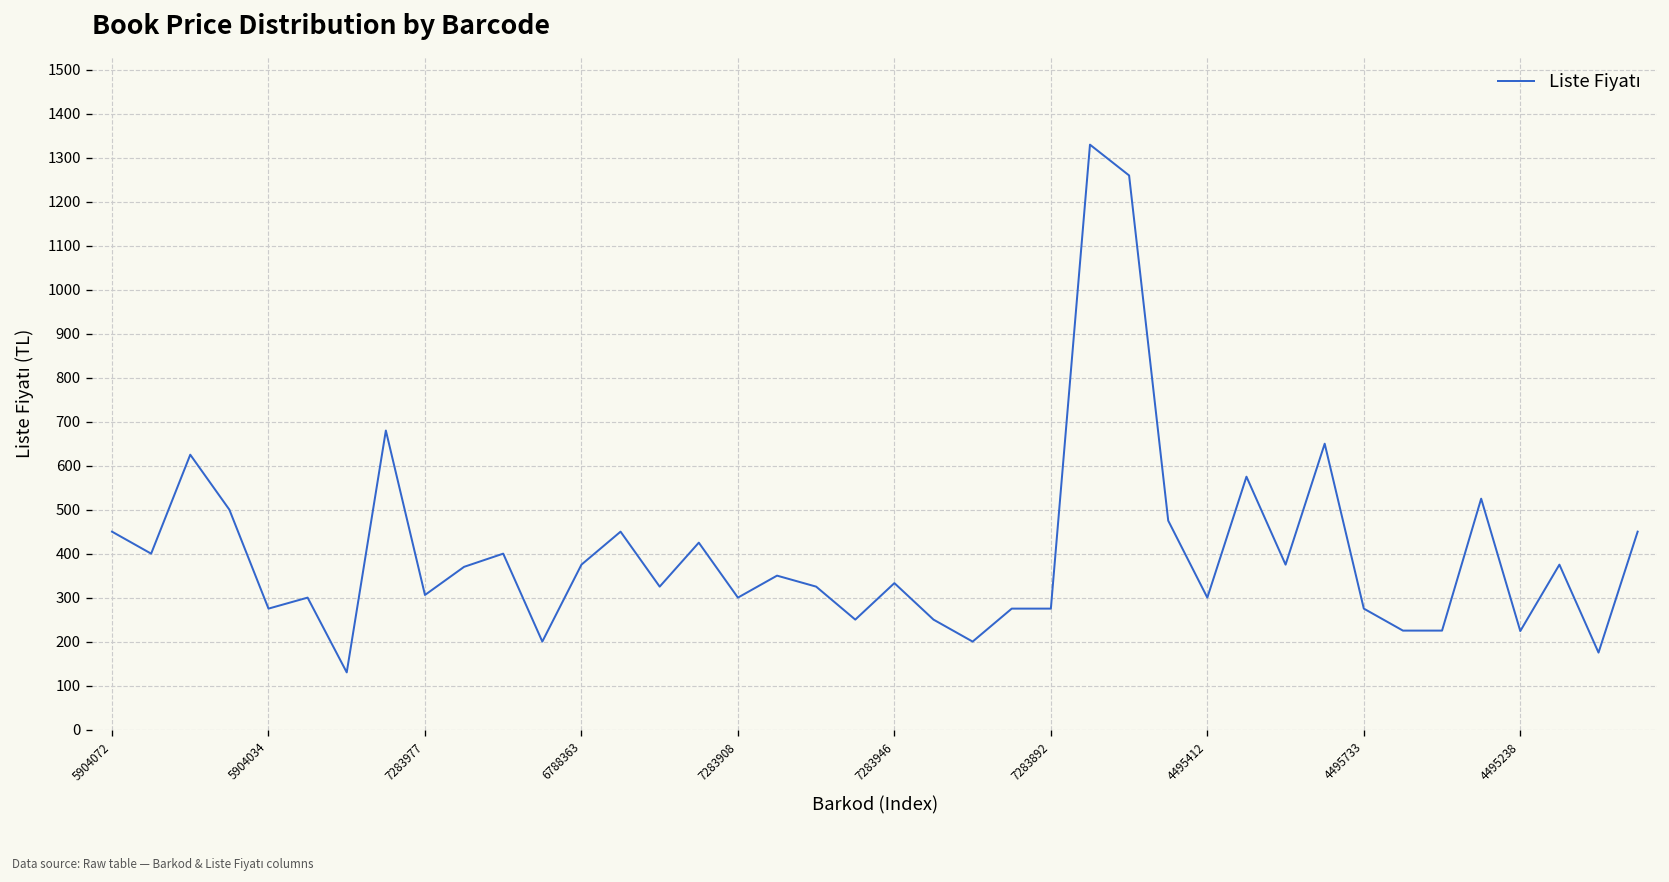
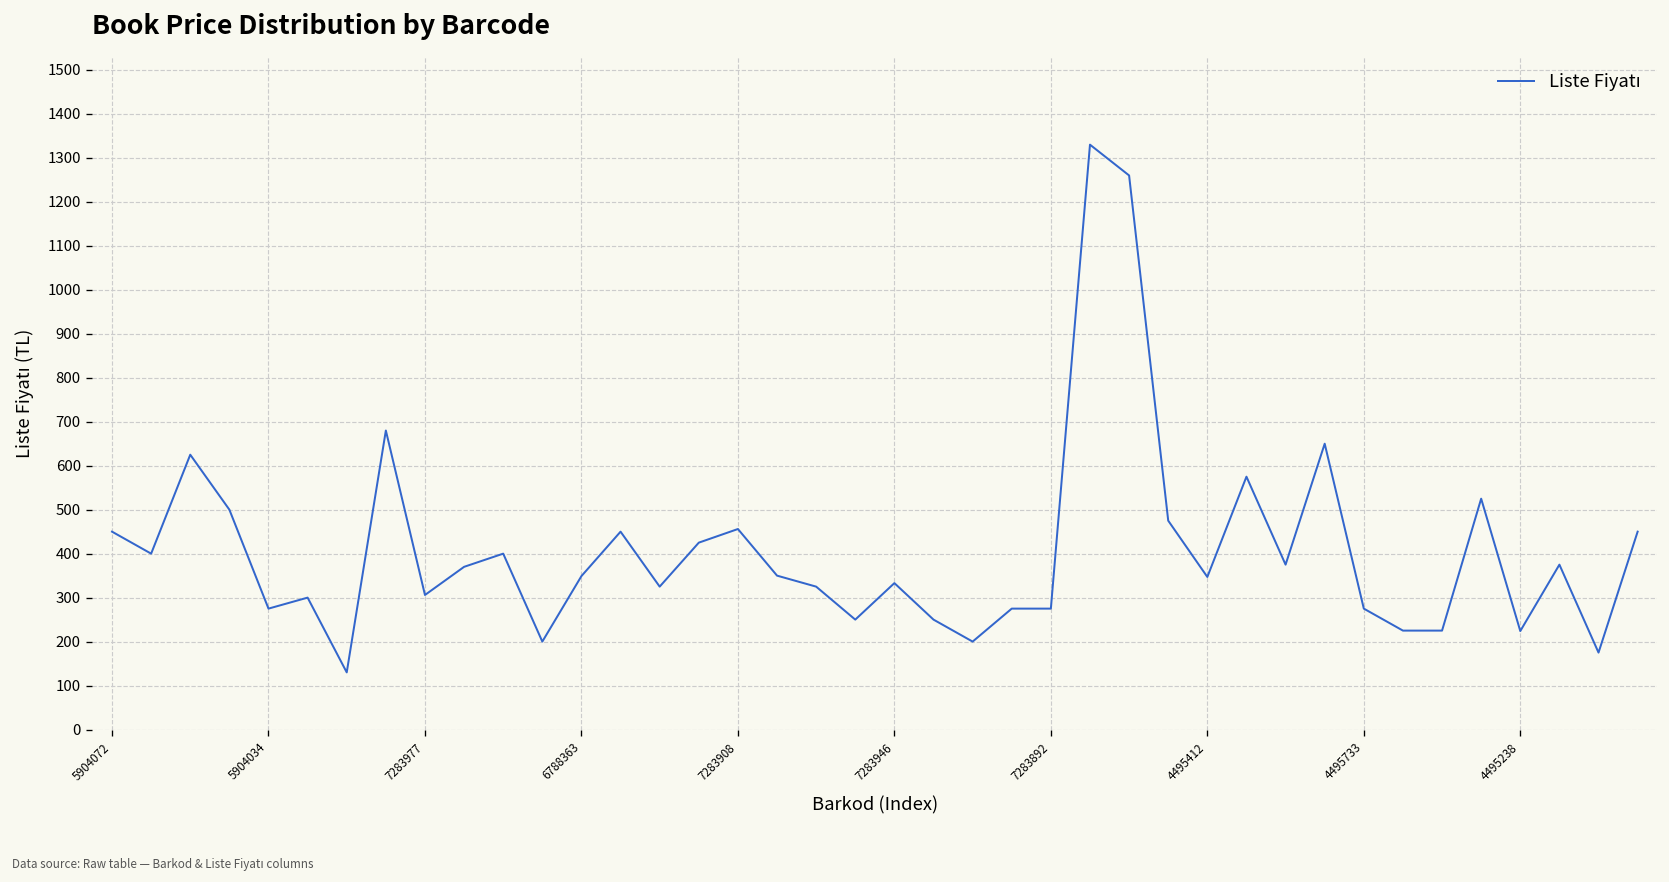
6788363: 380 -> 350
7283908: 300 -> 460
4495412: 300 -> 350
